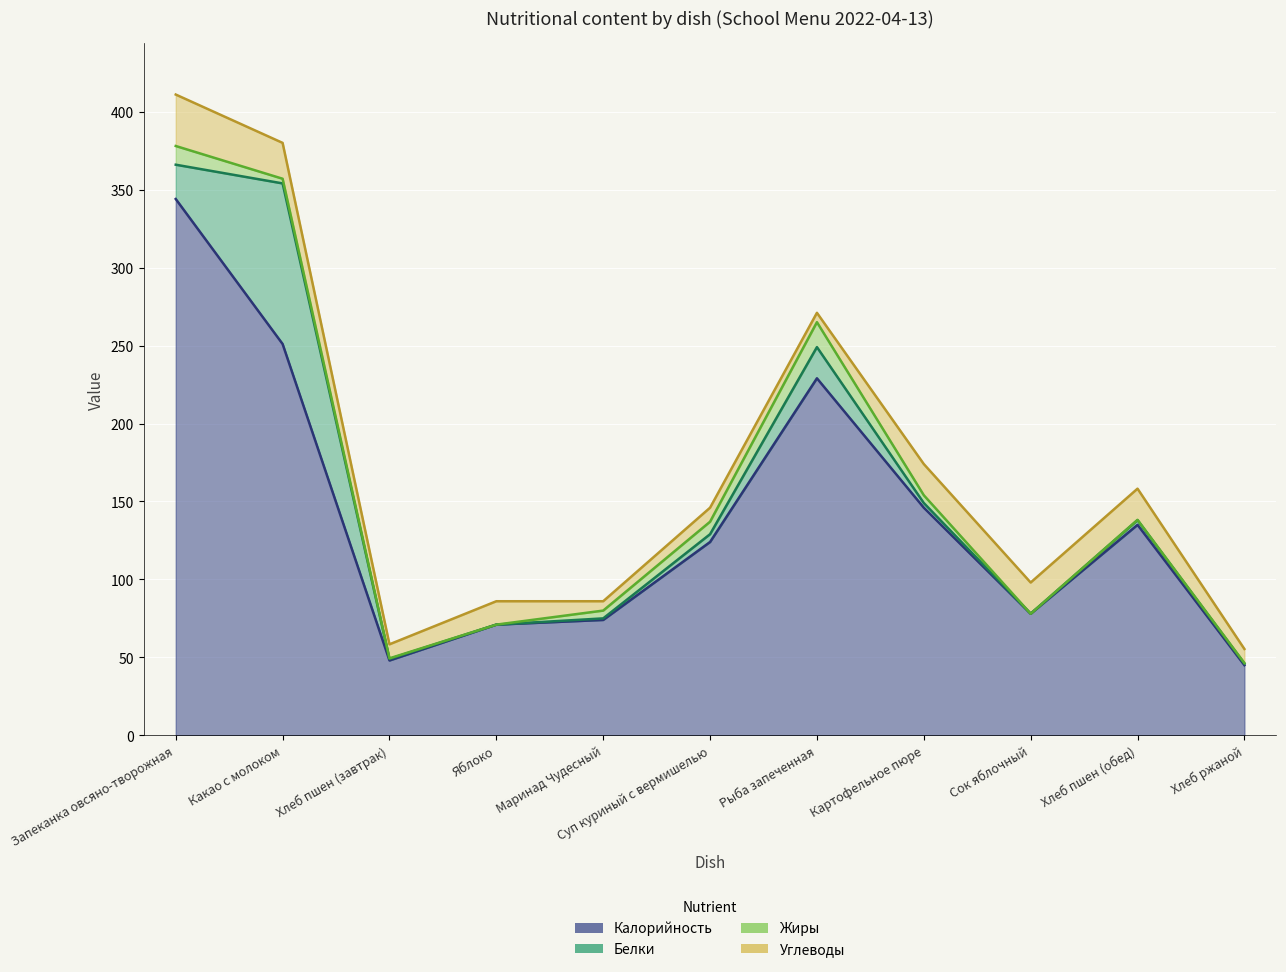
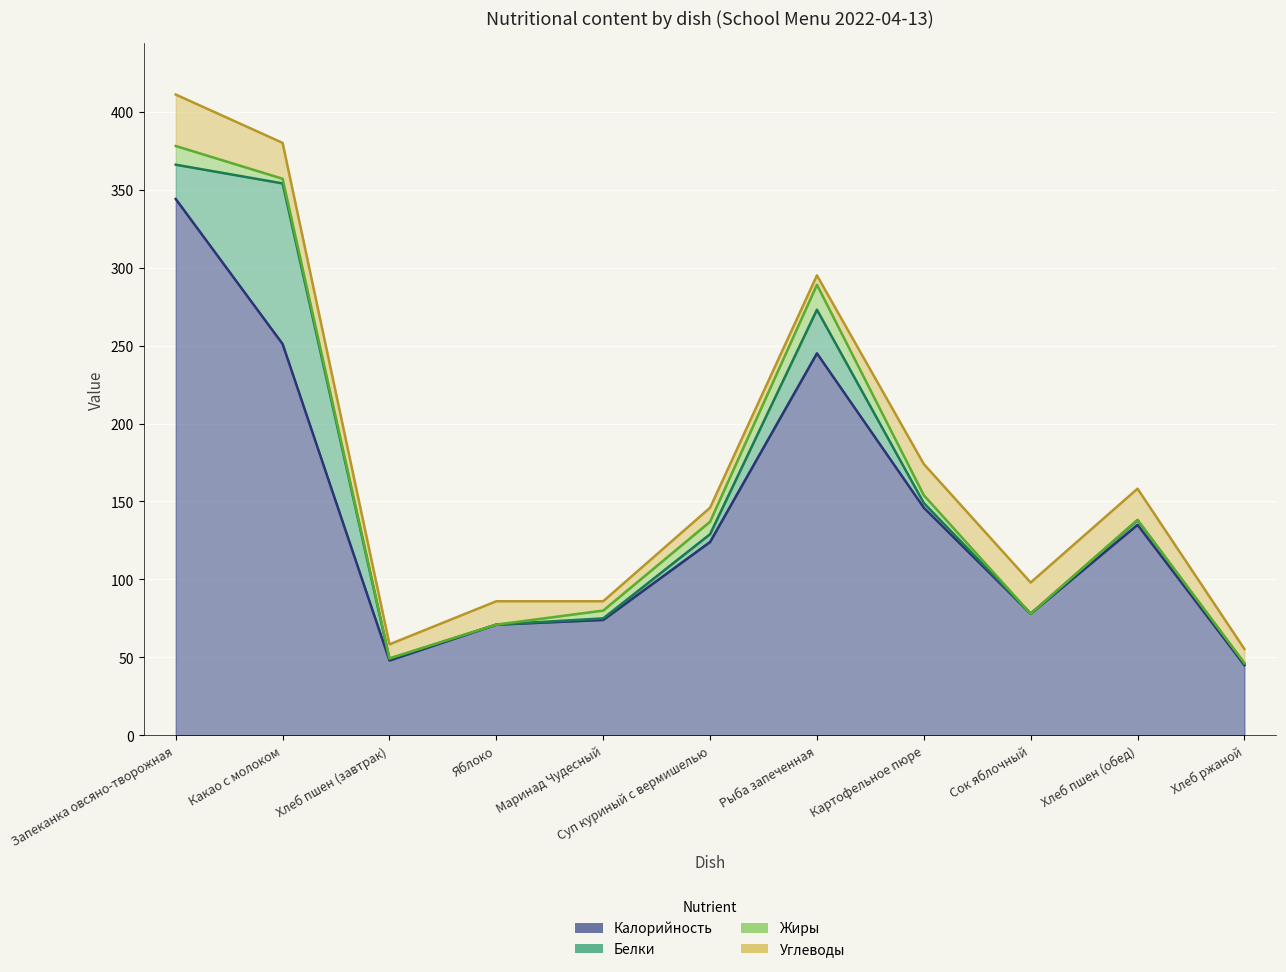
Калорийность, Рыба запеченная: 229 -> 245
Белки, Рыба запеченная: 20 -> 28
